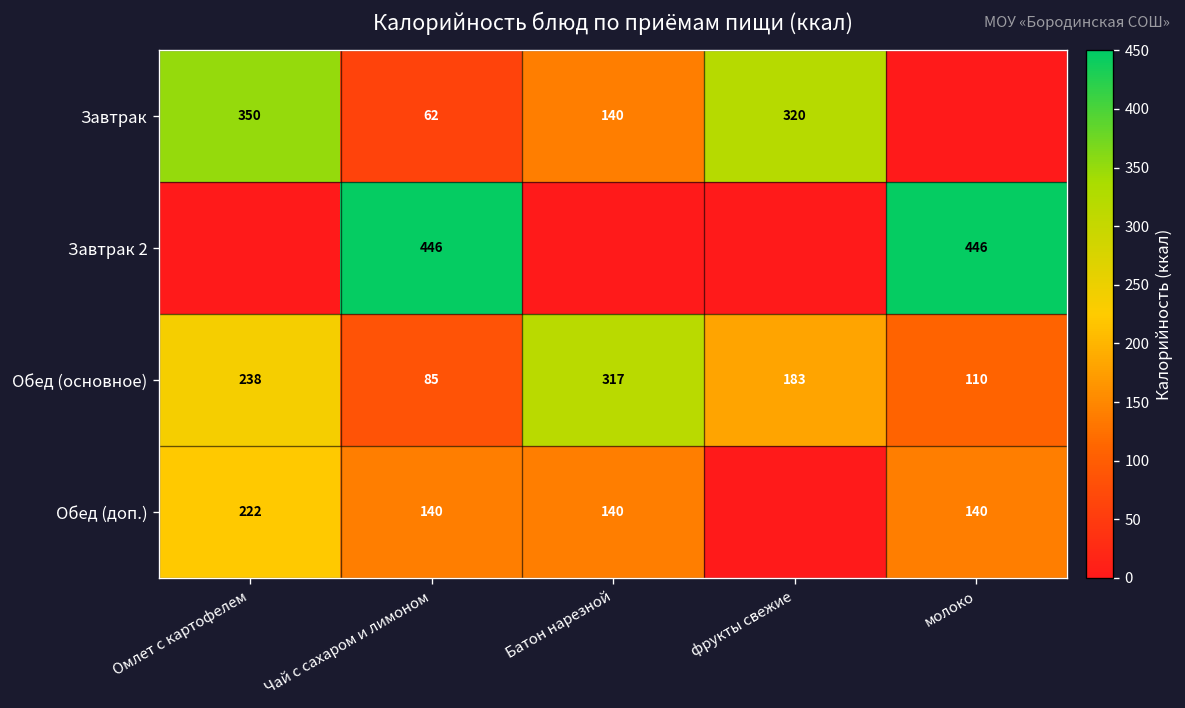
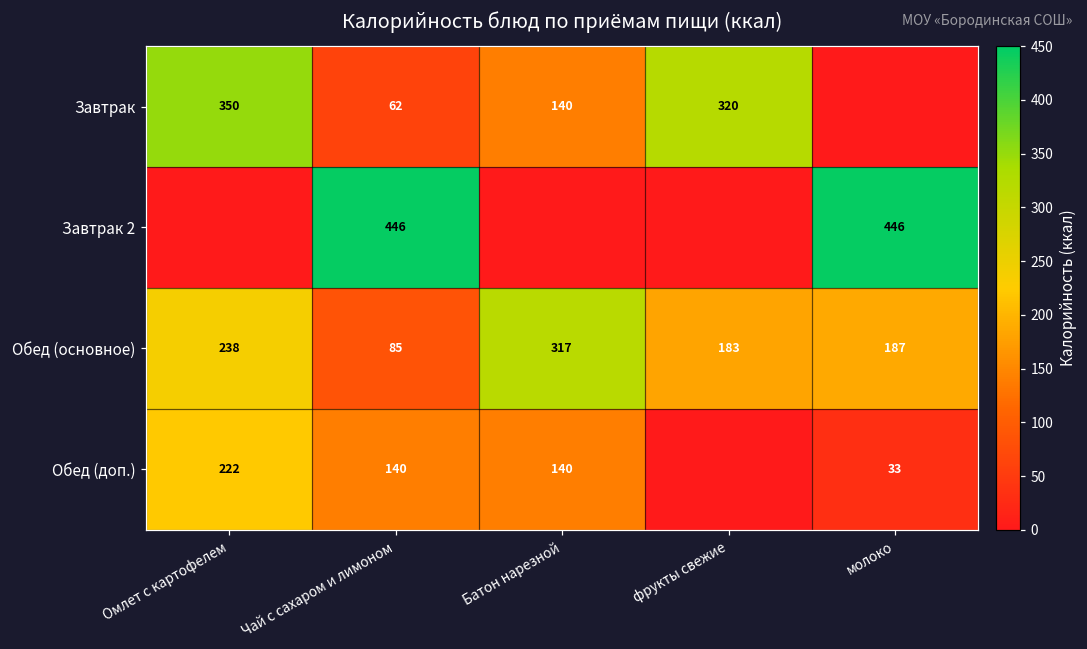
Обед (основное), молоко: 110 -> 187
Обед (доп.), молоко: 140 -> 33
